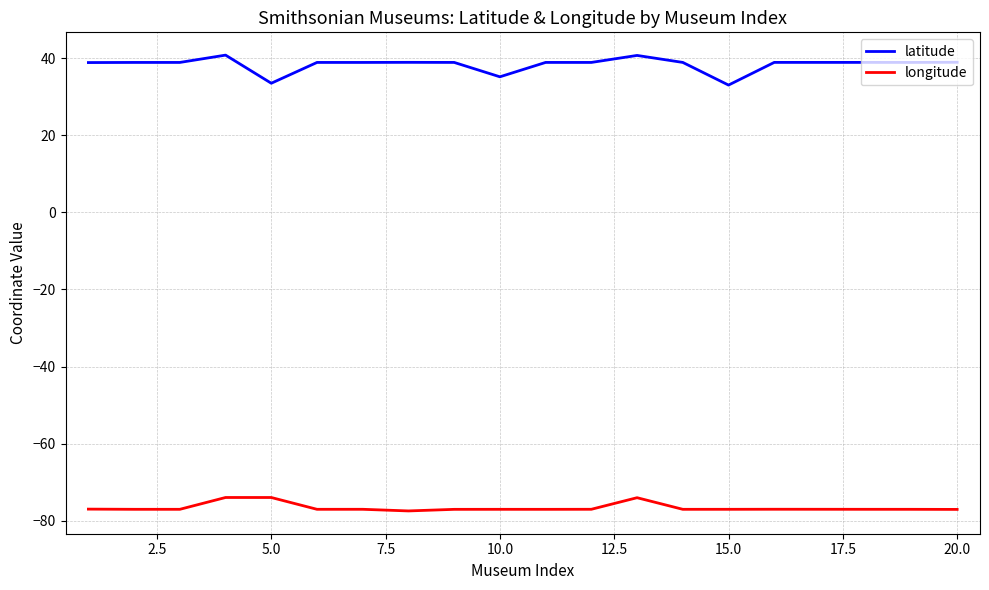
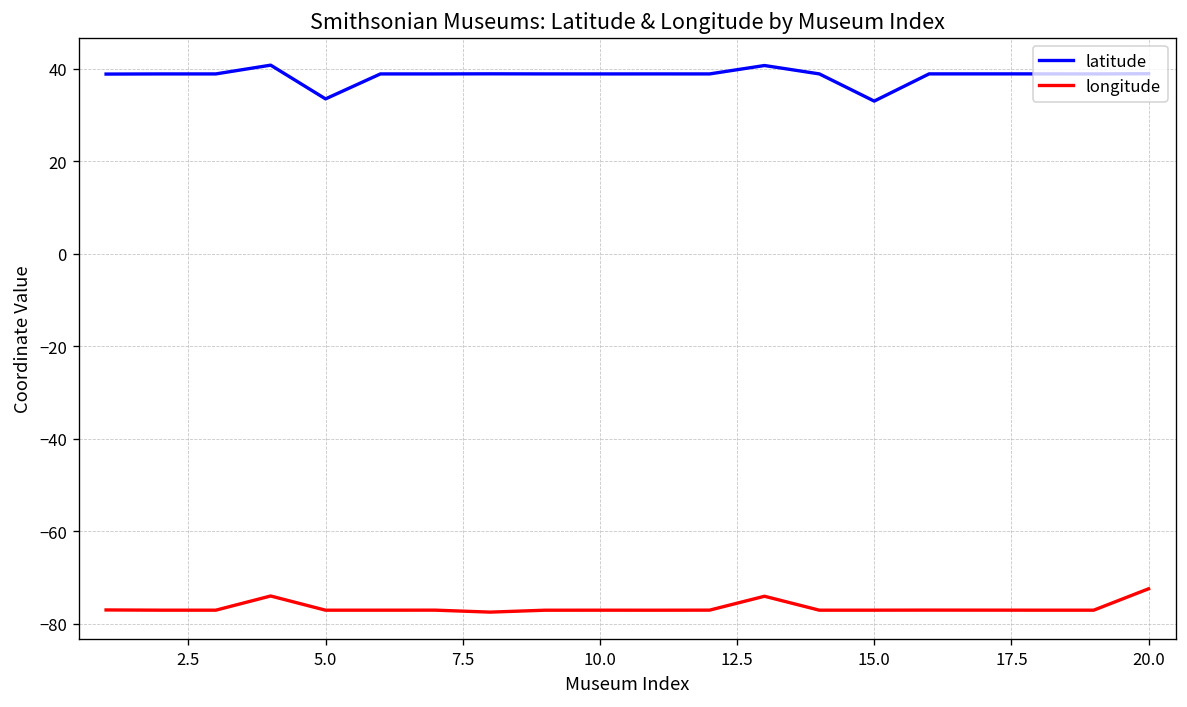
longitude, 5.0: -74 -> -77
latitude, 10.0: 35 -> 39
longitude, 20.0: -77 -> -72
